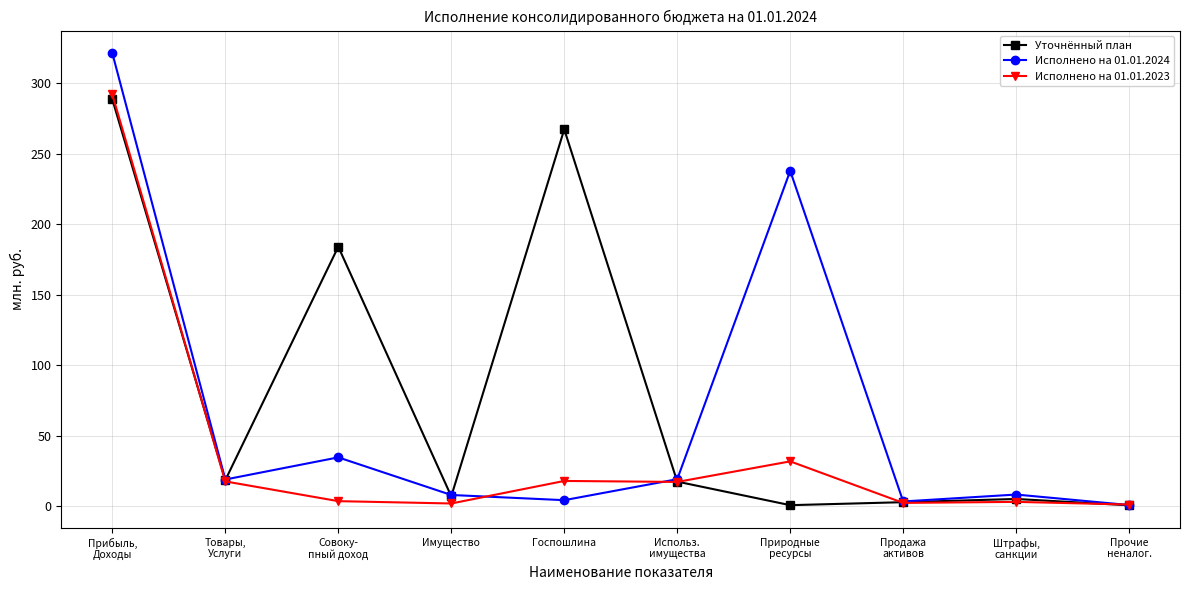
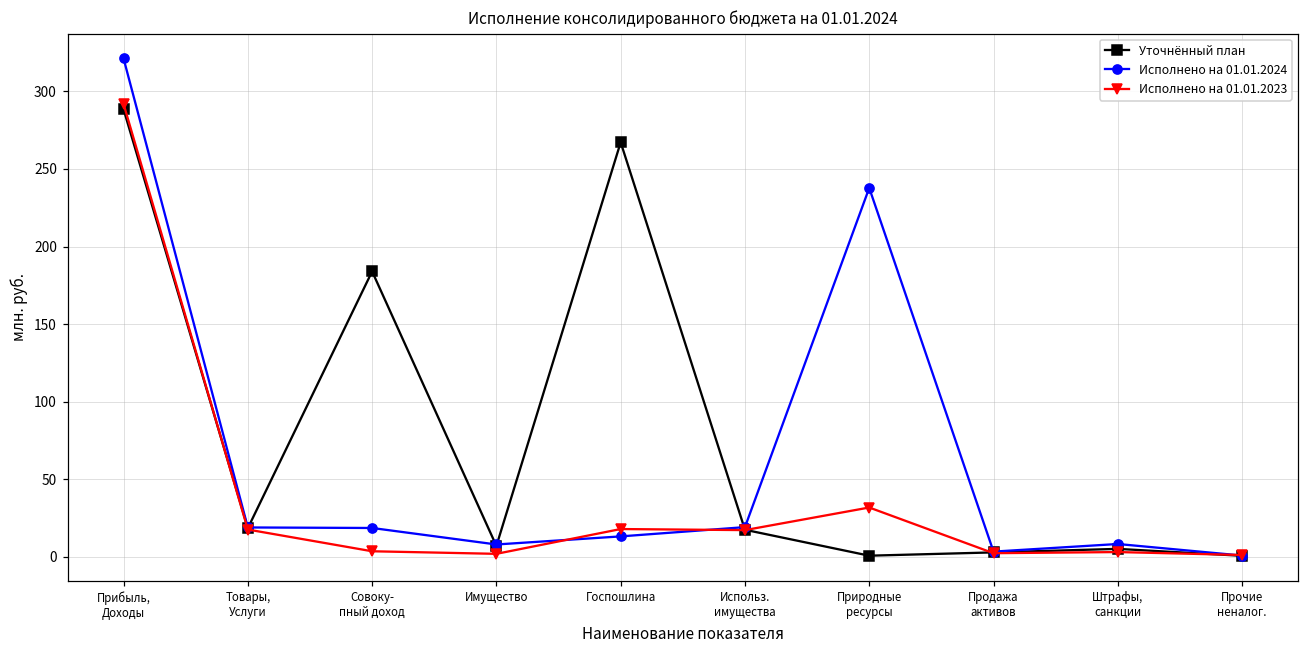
Исполнено на 01.01.2024, Совоку- пный доход: 35 -> 19
Исполнено на 01.01.2024, Госпошлина: 4 -> 13
